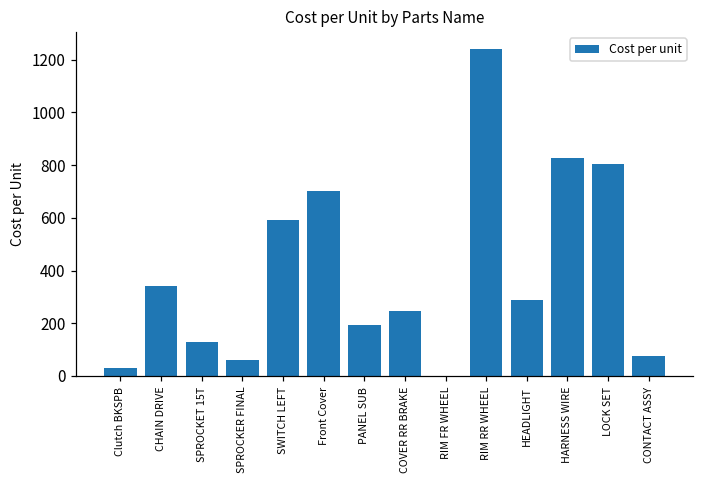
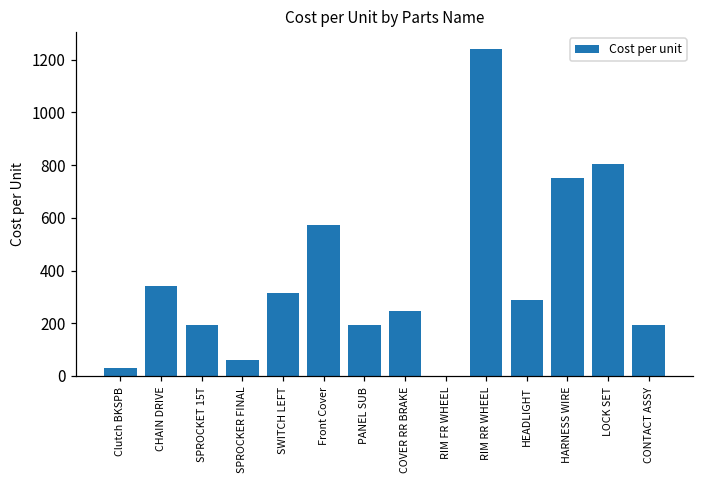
SPROCKET 15T: 130 -> 190
SWITCH LEFT: 590 -> 320
Front Cover: 700 -> 570
HARNESS WIRE: 830 -> 750
CONTACT ASSY: 80 -> 190
